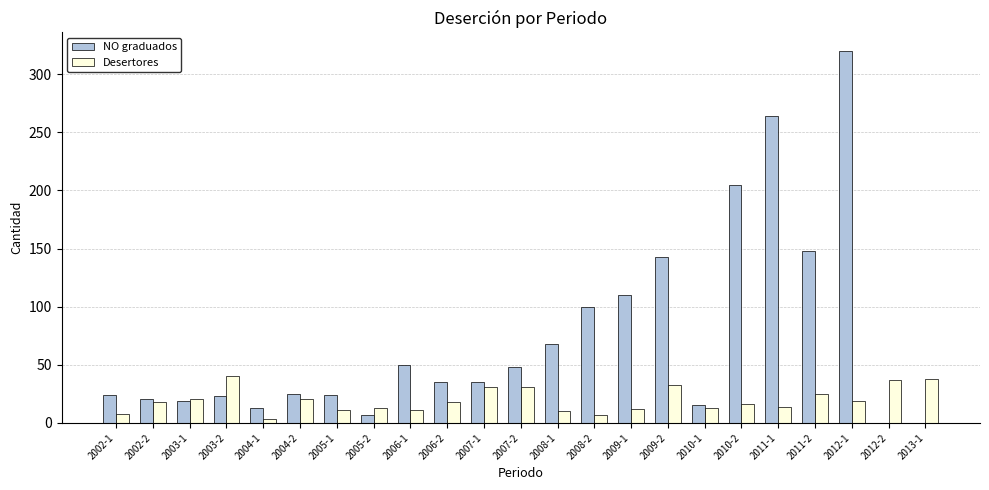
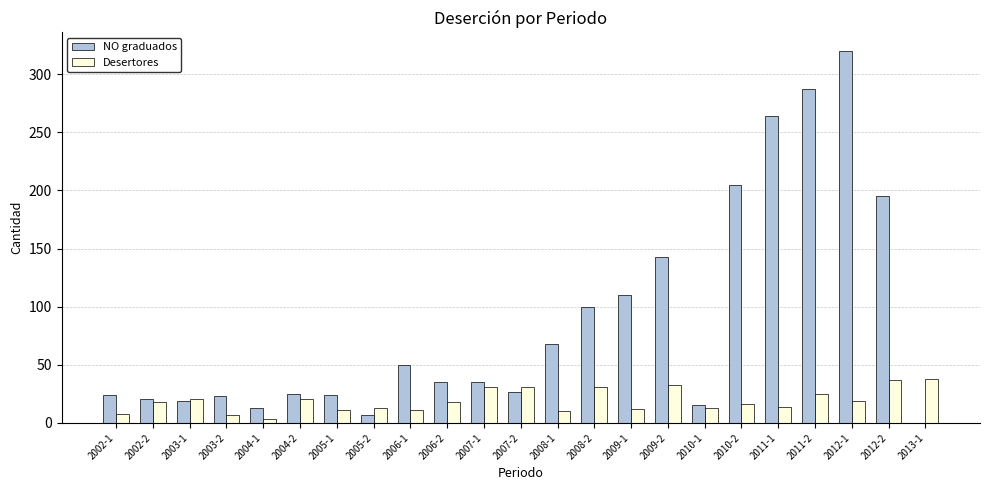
Desertores, 2003-2: 40 -> 7
NO graduados, 2007-2: 48 -> 27
Desertores, 2008-2: 7 -> 31
NO graduados, 2011-2: 148 -> 287
NO graduados, 2012-2: 0 -> 195
